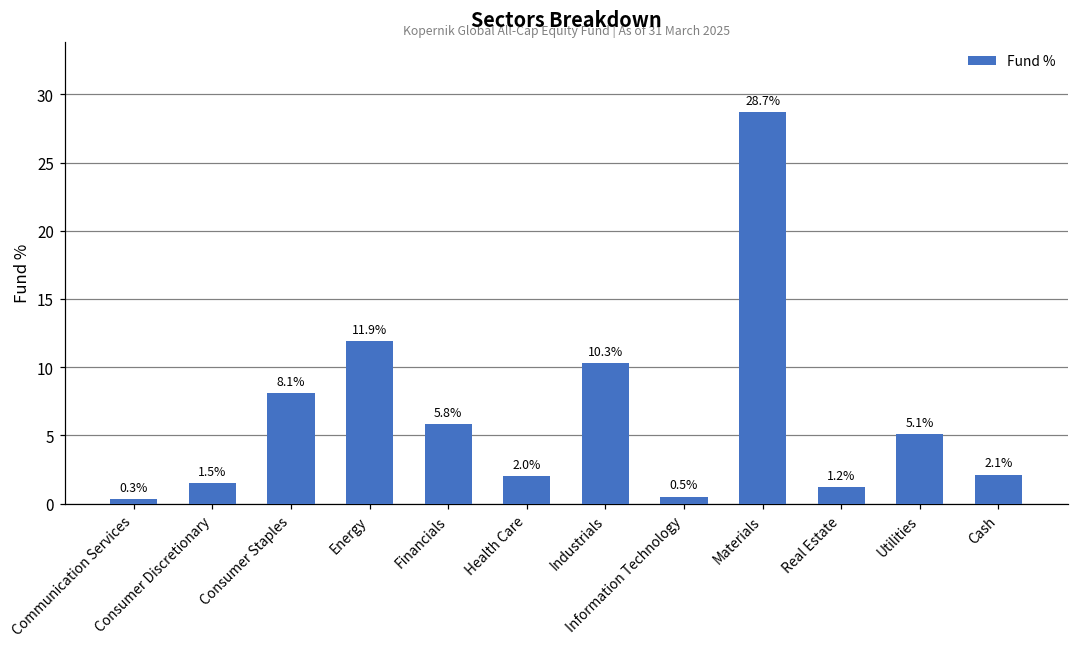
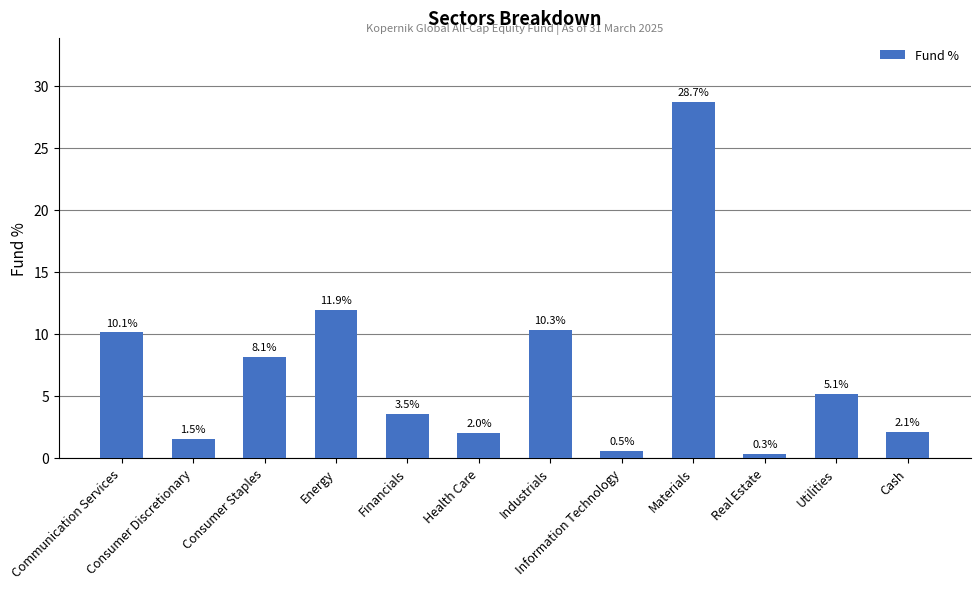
Communication Services: 0.3% -> 10.1%
Financials: 5.8% -> 3.5%
Real Estate: 1.2% -> 0.3%
